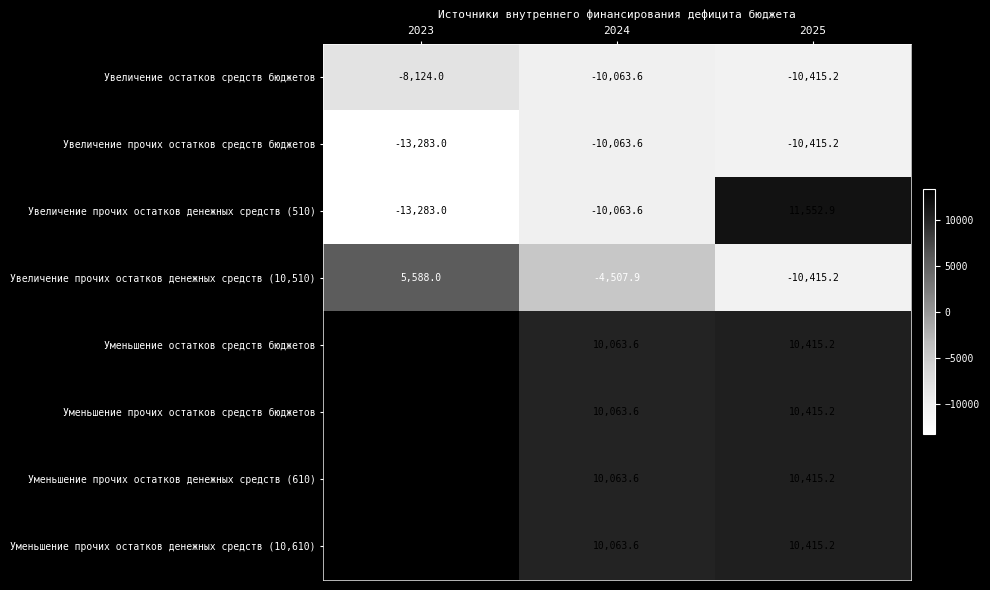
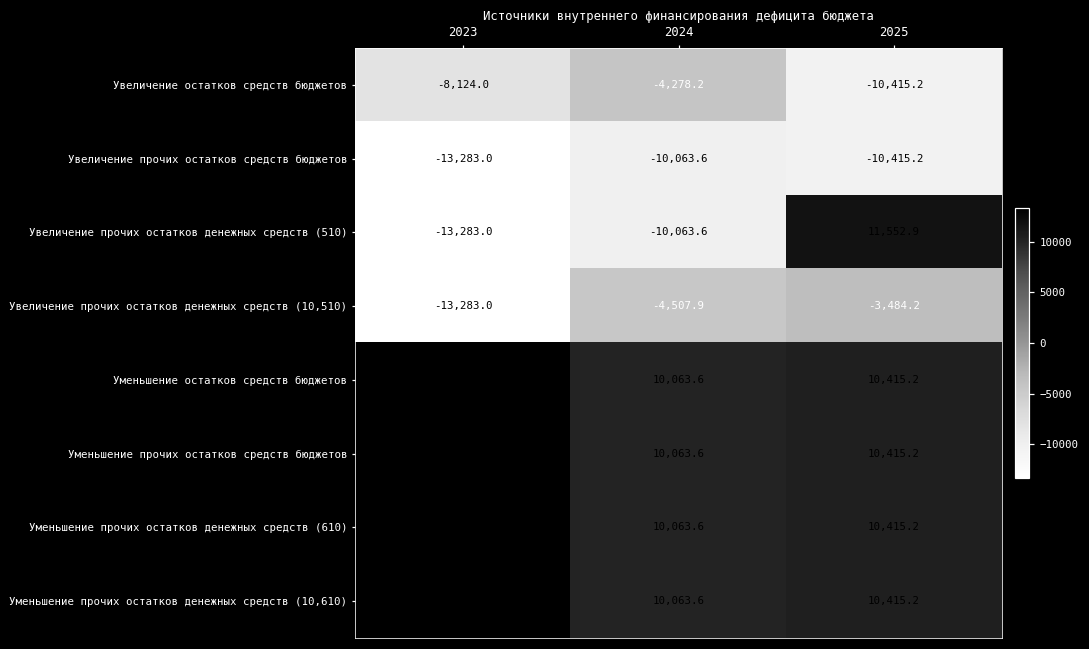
Увеличение остатков средств бюджетов, 2024: -10,063.6 -> -4,278.2
Увеличение прочих остатков денежных средств (10,510), 2023: 5,588.0 -> -13,283.0
Увеличение прочих остатков денежных средств (10,510), 2025: -10,415.2 -> -3,484.2
